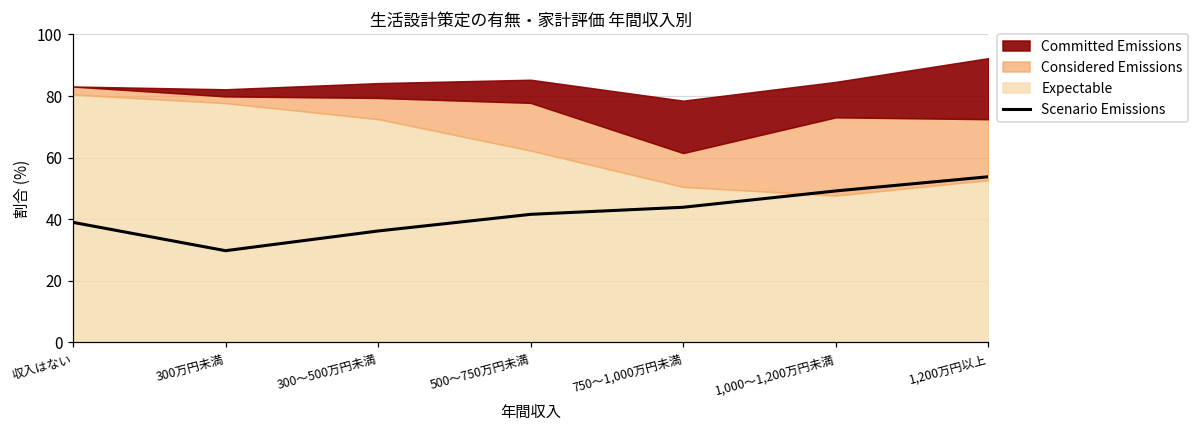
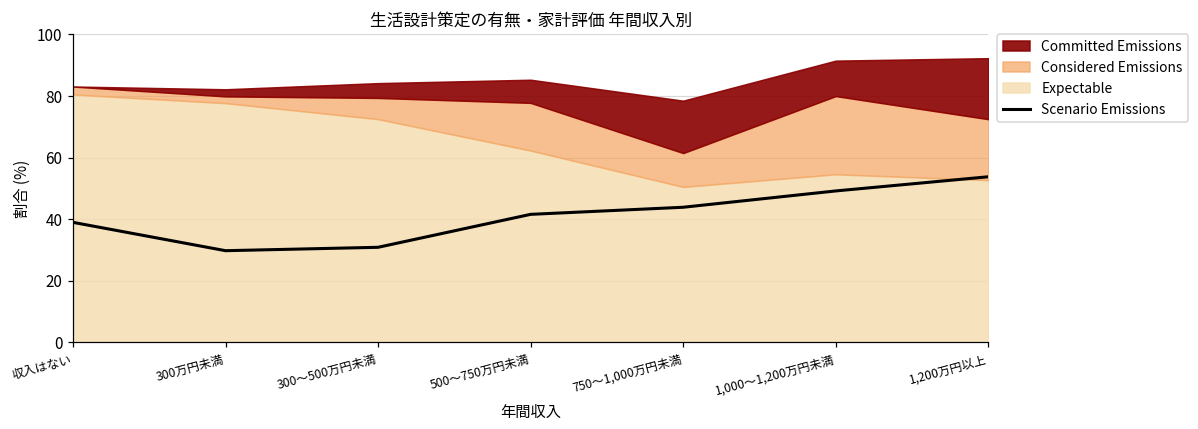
Scenario Emissions, 300～500万円未満: 36 -> 31
Expectable, 1,000～1,200万円未満: 48 -> 55
